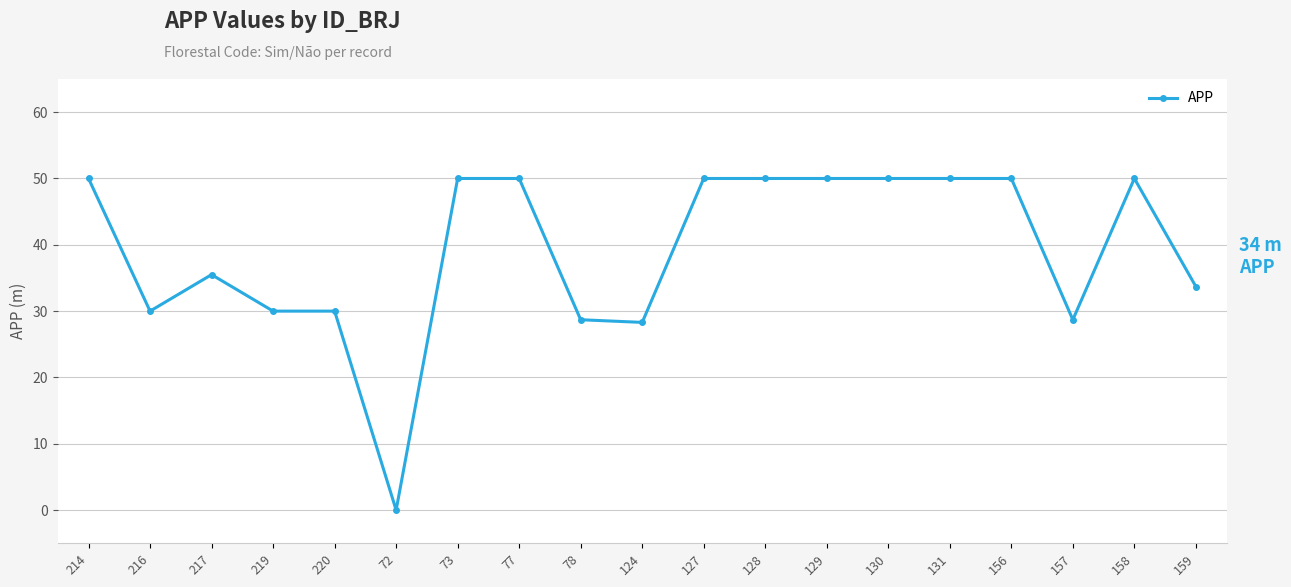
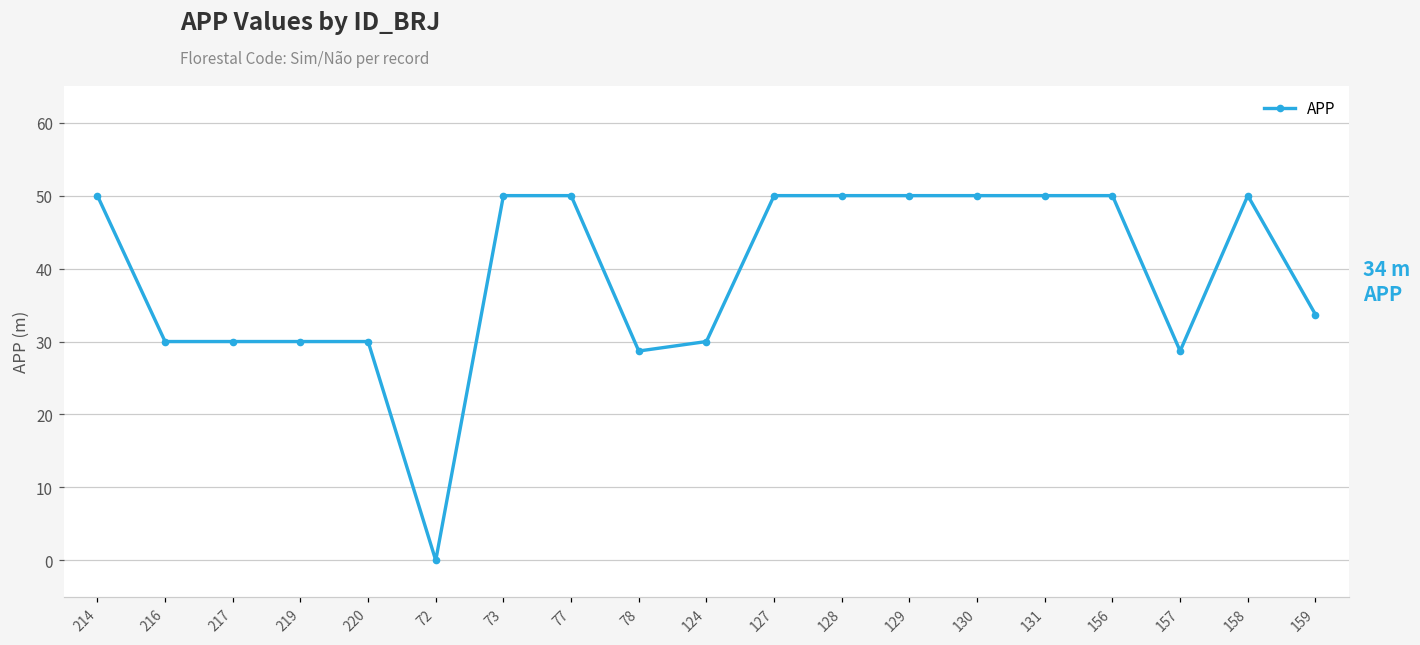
217: 36 -> 30
124: 28 -> 30
